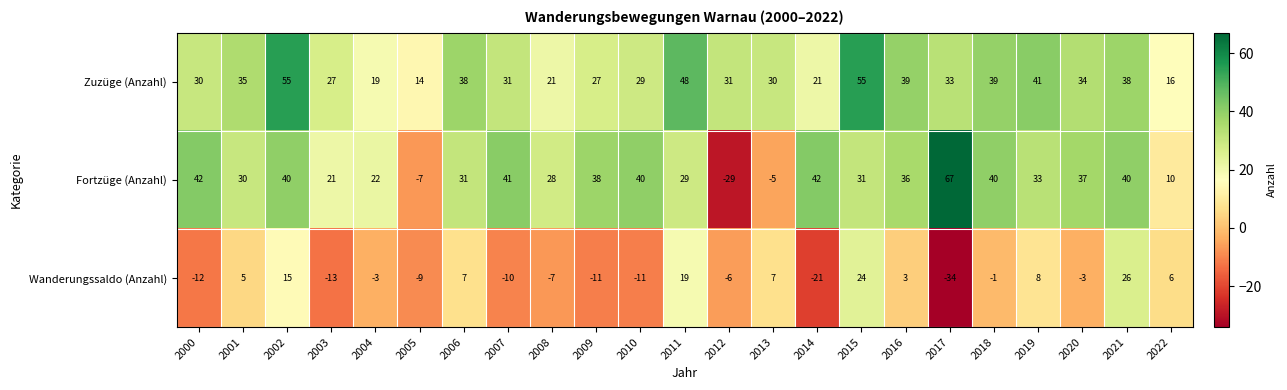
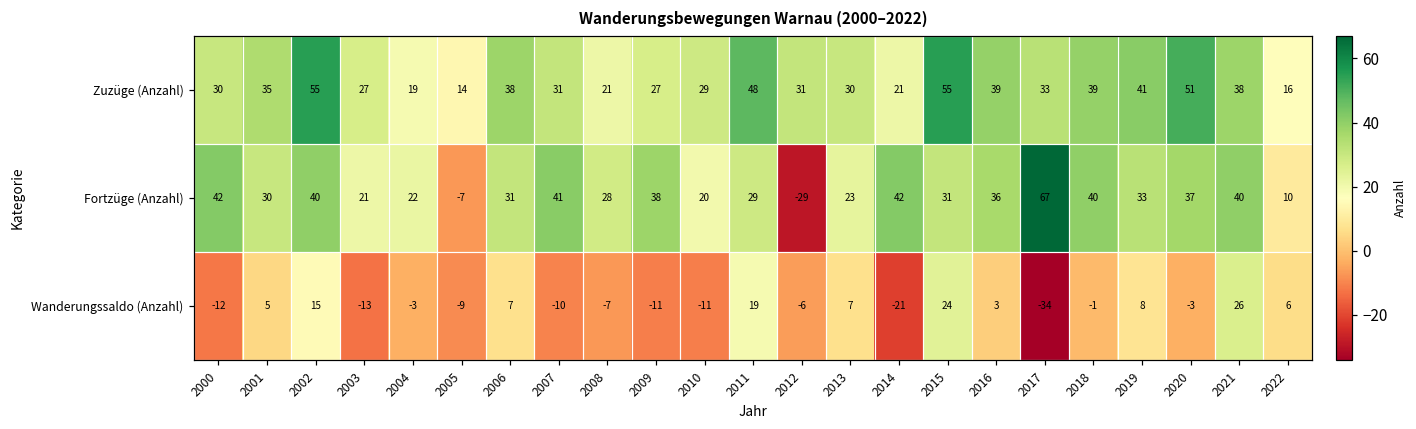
Zuzüge (Anzahl), 2020: 34 -> 51
Fortzüge (Anzahl), 2010: 40 -> 20
Fortzüge (Anzahl), 2013: -5 -> 23
